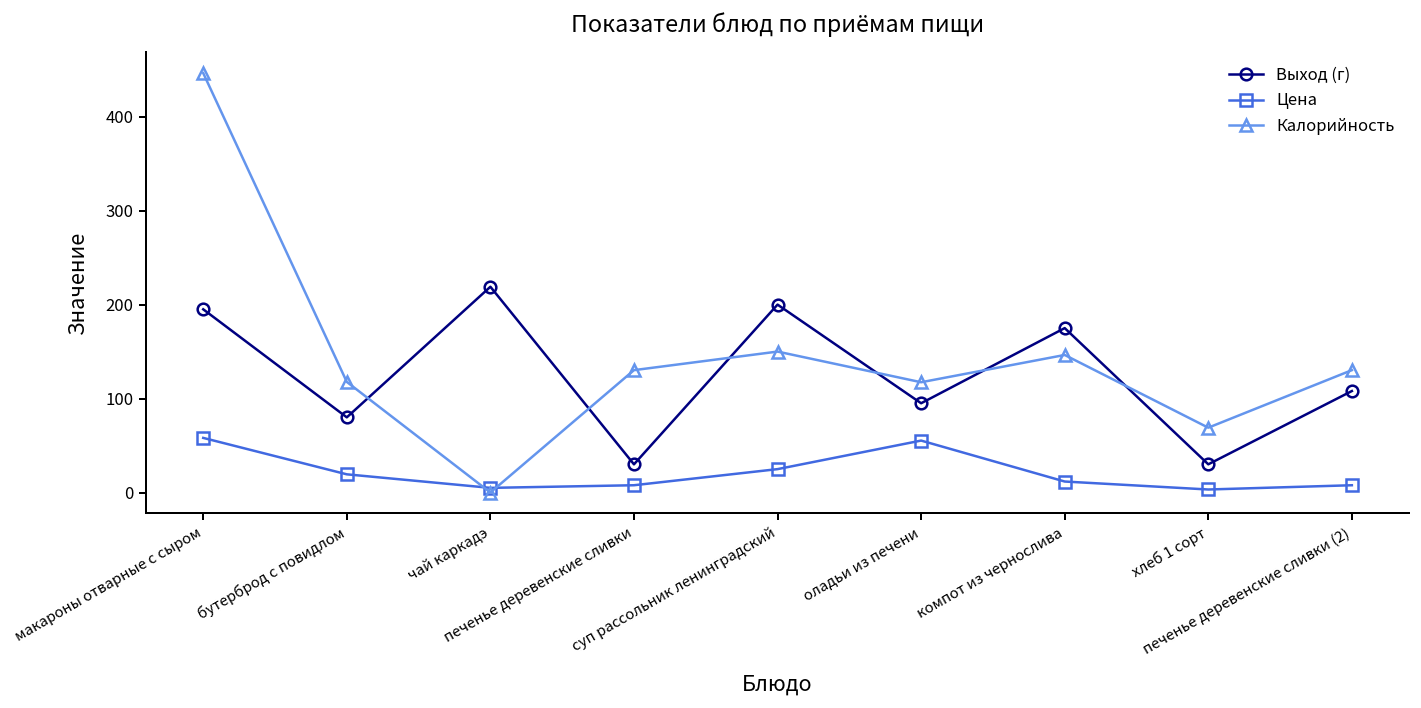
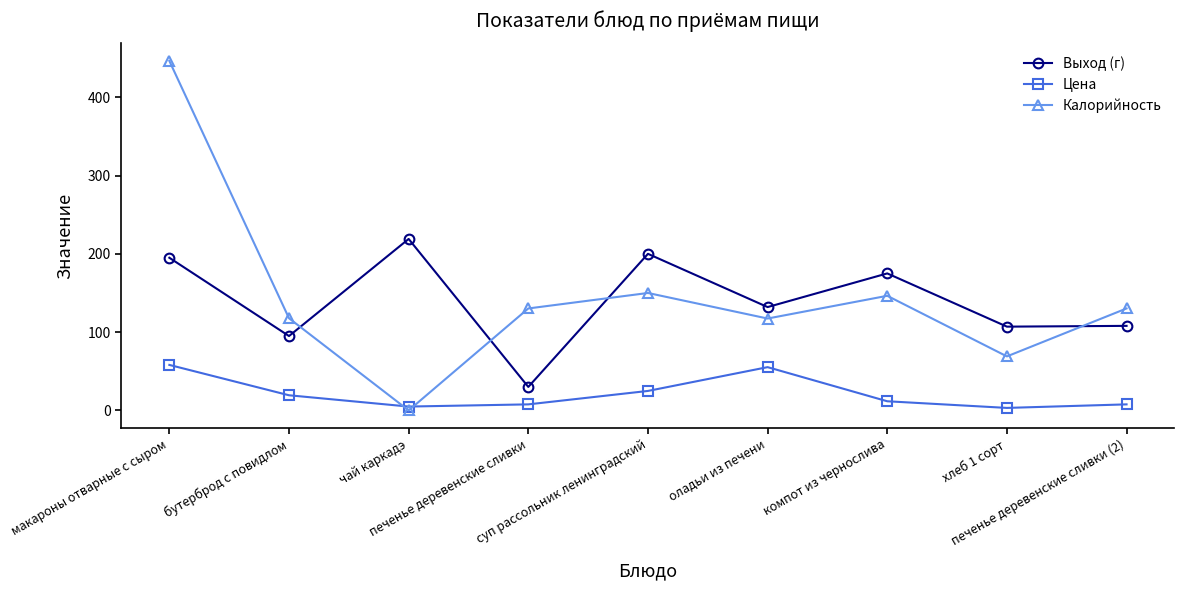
Выход (г), бутерброд с повидлом: 80 -> 100
Выход (г), оладьи из печени: 100 -> 130
Выход (г), хлеб 1 сорт: 30 -> 110
